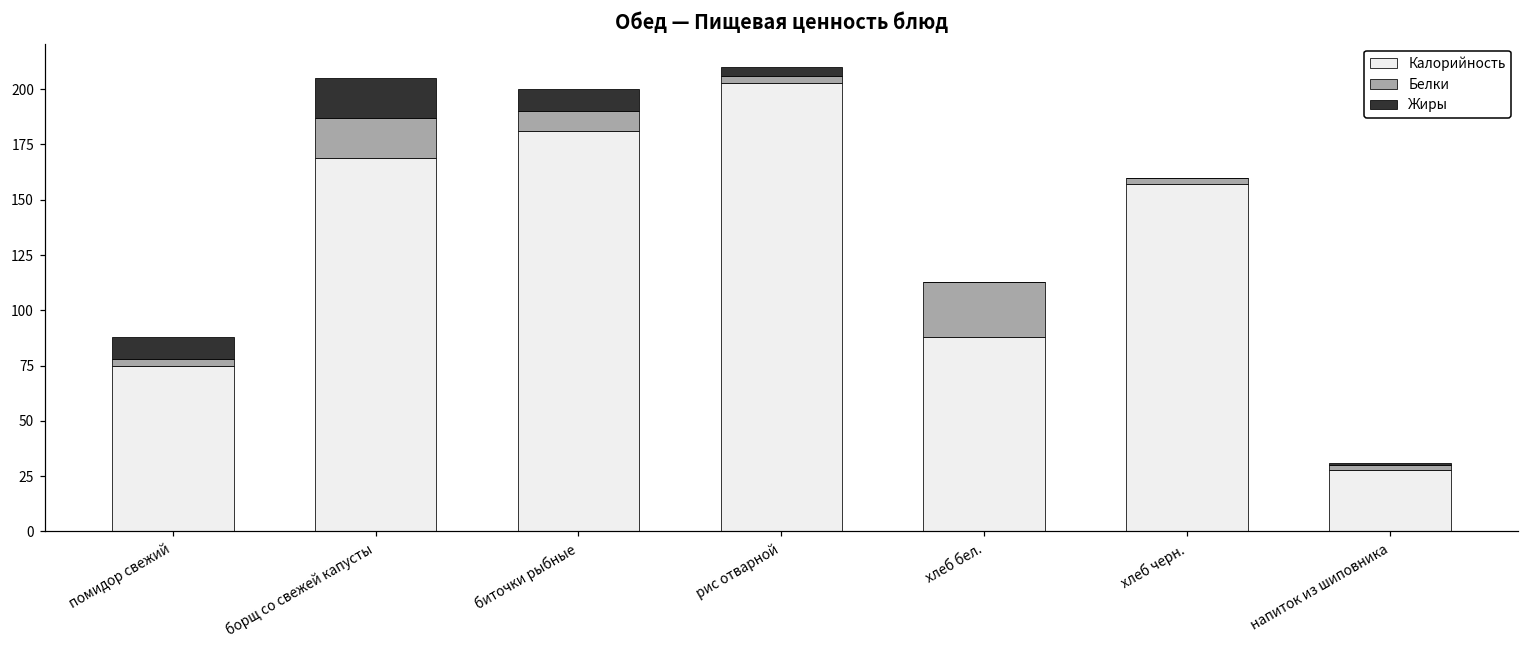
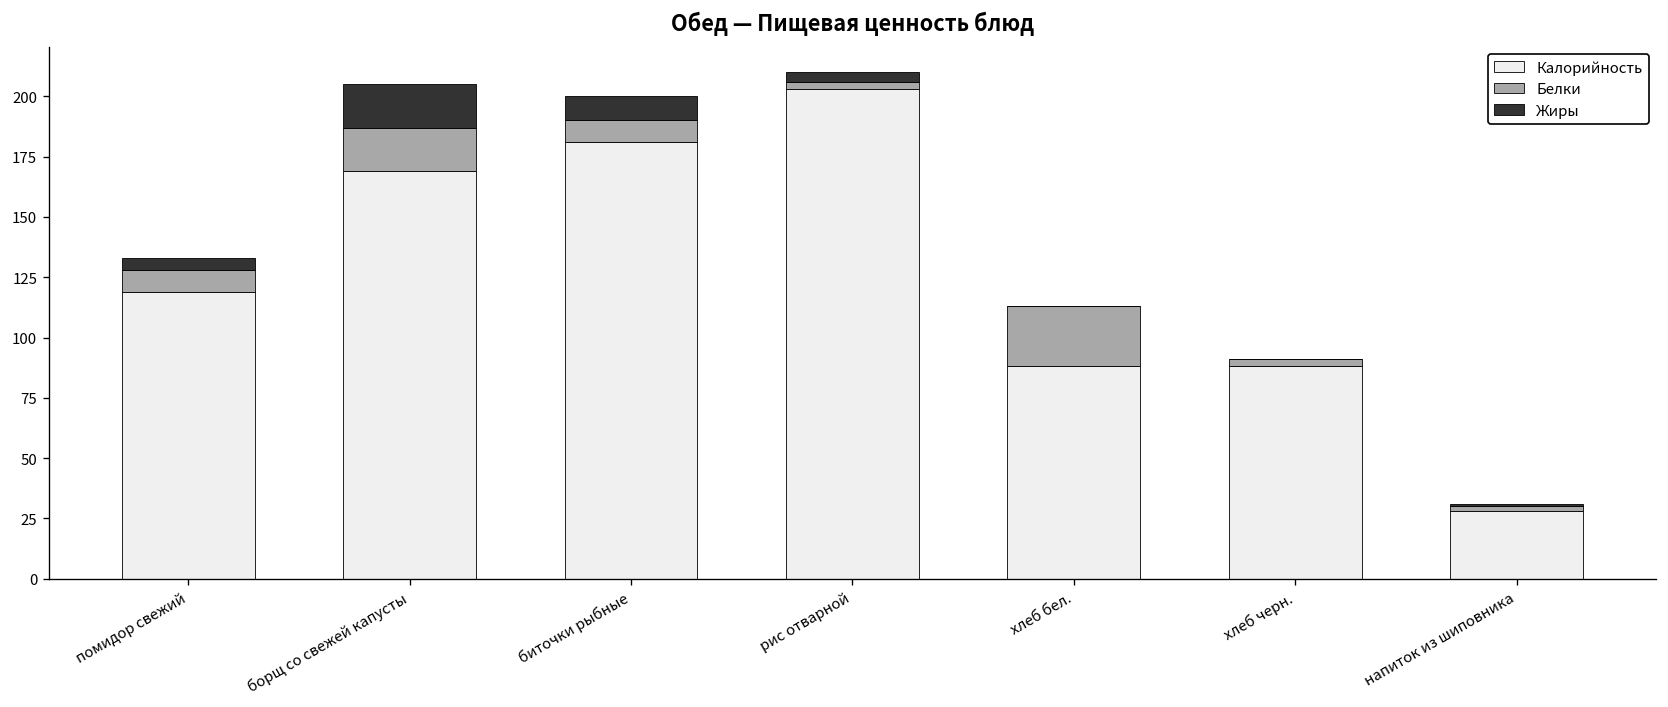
Калорийность, помидор свежий: 75 -> 119
Белки, помидор свежий: 3 -> 9
Жиры, помидор свежий: 10 -> 5
Калорийность, хлеб черн.: 157 -> 88
